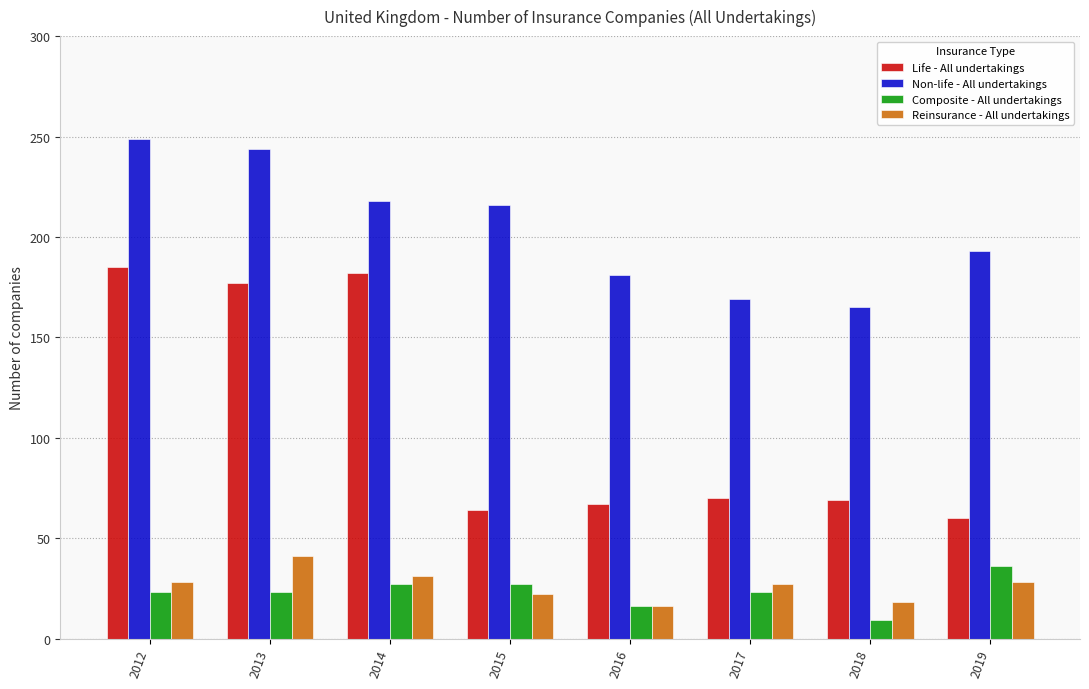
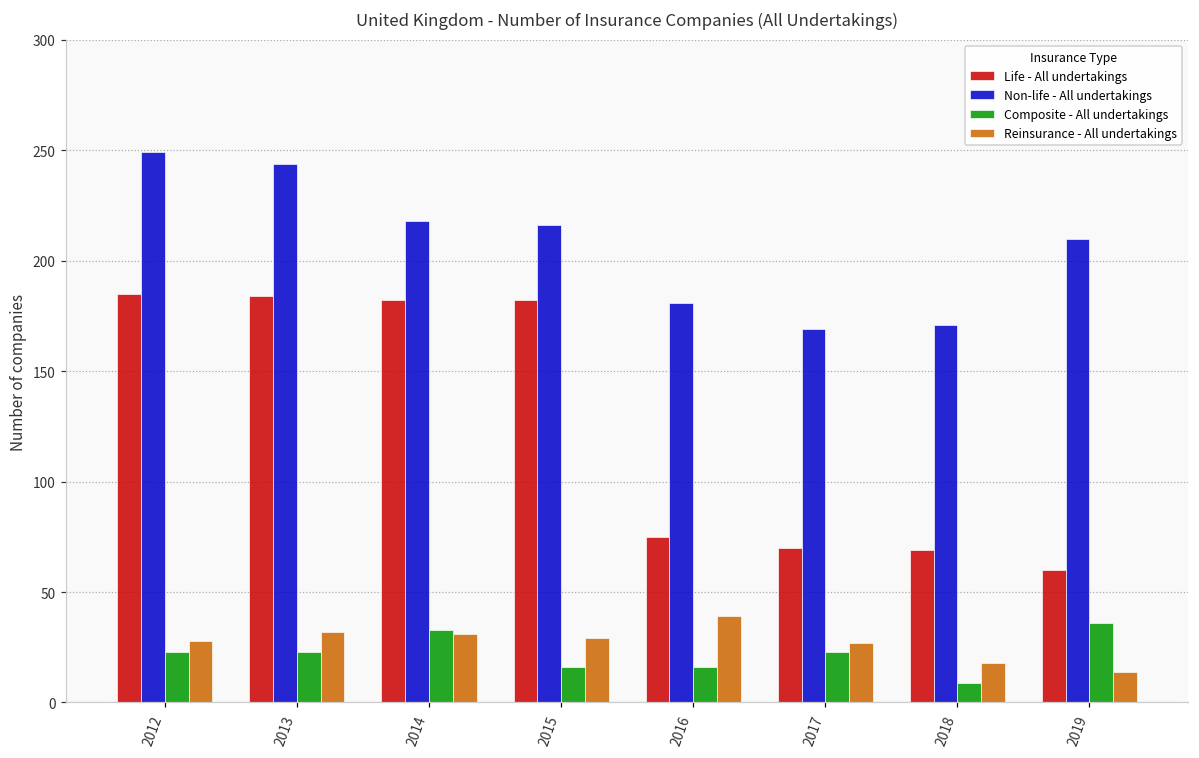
Life - All undertakings, 2013: 177 -> 184
Reinsurance - All undertakings, 2013: 41 -> 32
Composite - All undertakings, 2014: 27 -> 33
Life - All undertakings, 2015: 64 -> 182
Composite - All undertakings, 2015: 27 -> 16
Reinsurance - All undertakings, 2015: 22 -> 29
Life - All undertakings, 2016: 67 -> 75
Reinsurance - All undertakings, 2016: 16 -> 39
Non-life - All undertakings, 2018: 165 -> 171
Non-life - All undertakings, 2019: 193 -> 210
Reinsurance - All undertakings, 2019: 28 -> 14
